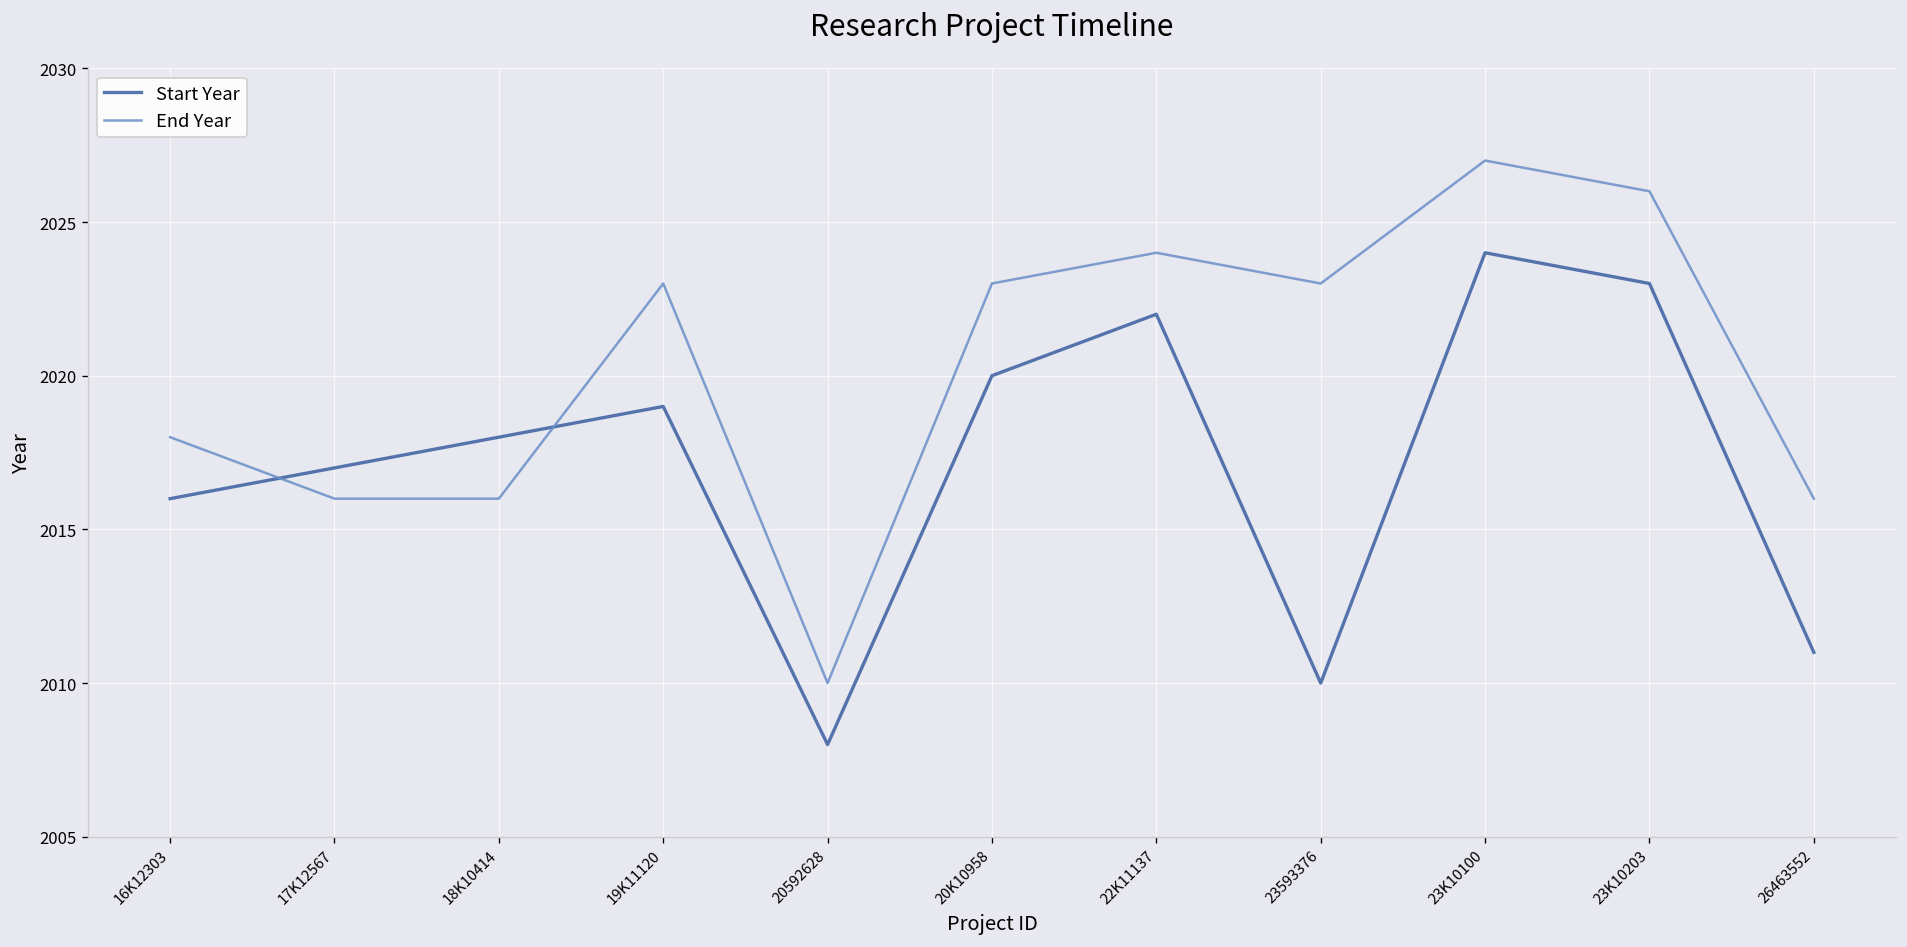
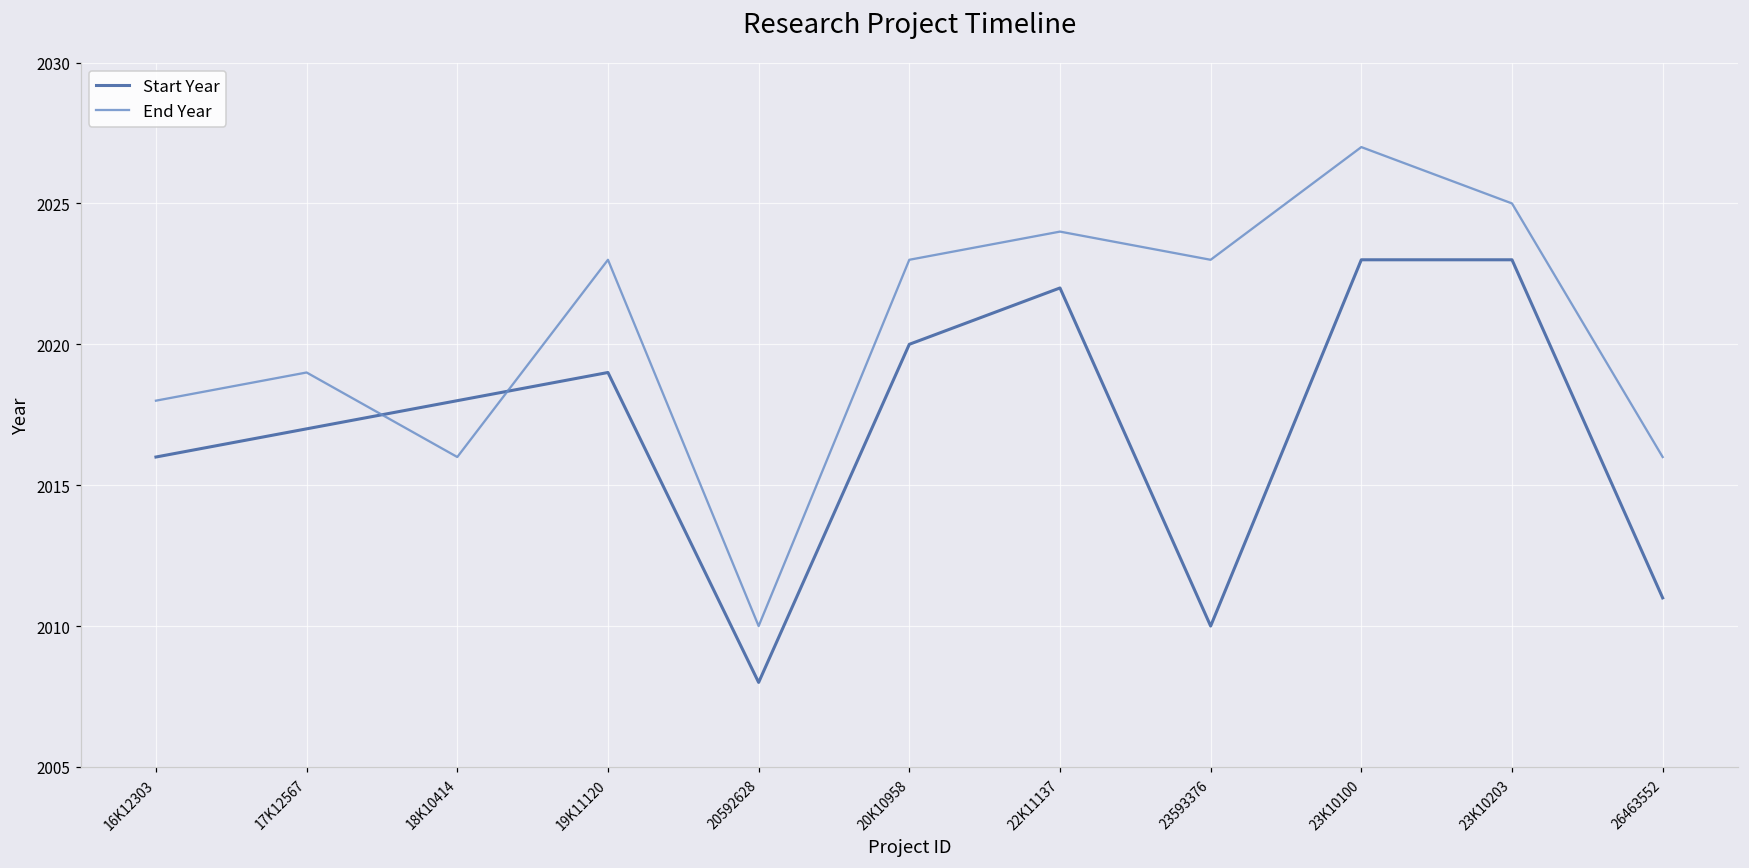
End Year, 17K12567: 2016 -> 2019
Start Year, 23K10100: 2024 -> 2023
End Year, 23K10203: 2026 -> 2025
